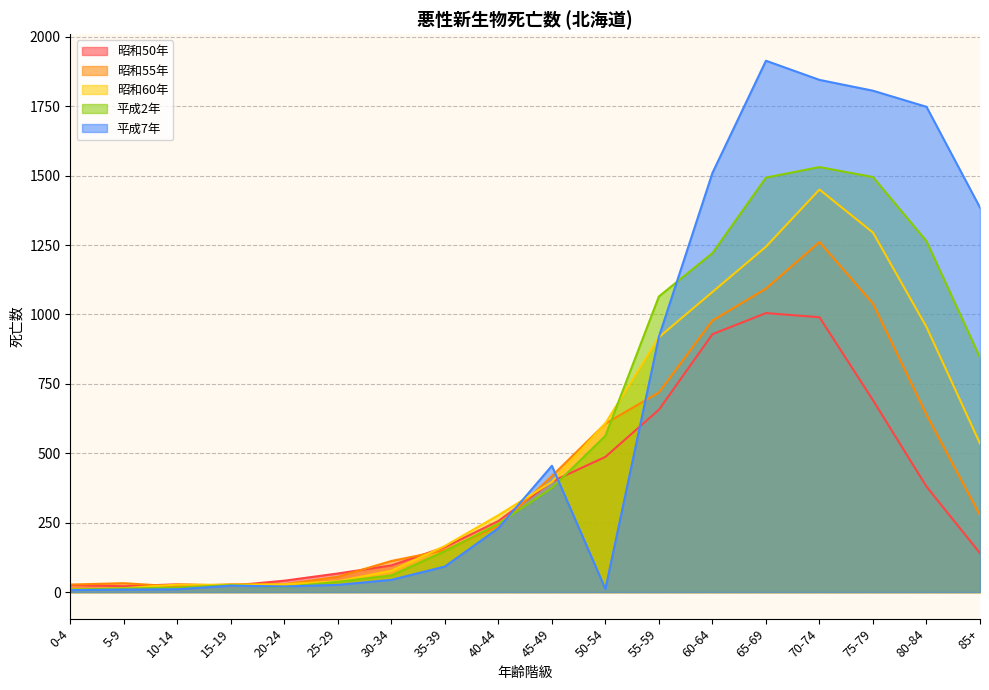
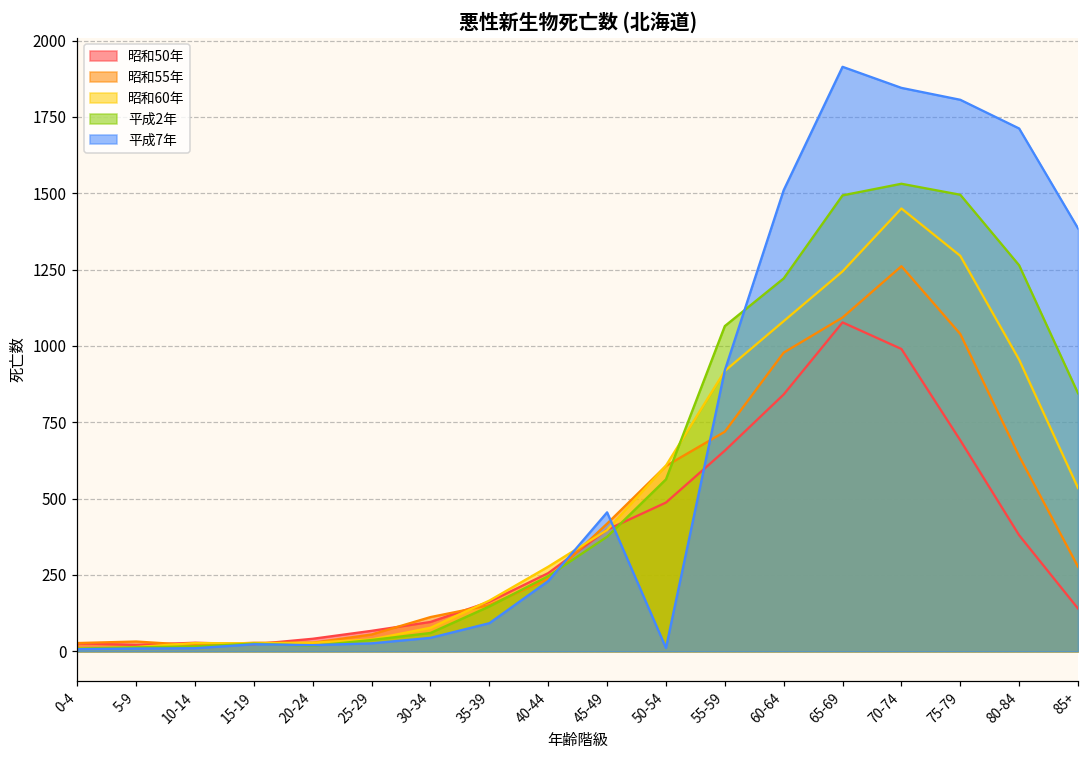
昭和50年, 60-64: 930 -> 840
昭和50年, 65-69: 1010 -> 1080
平成7年, 80-84: 1750 -> 1710
